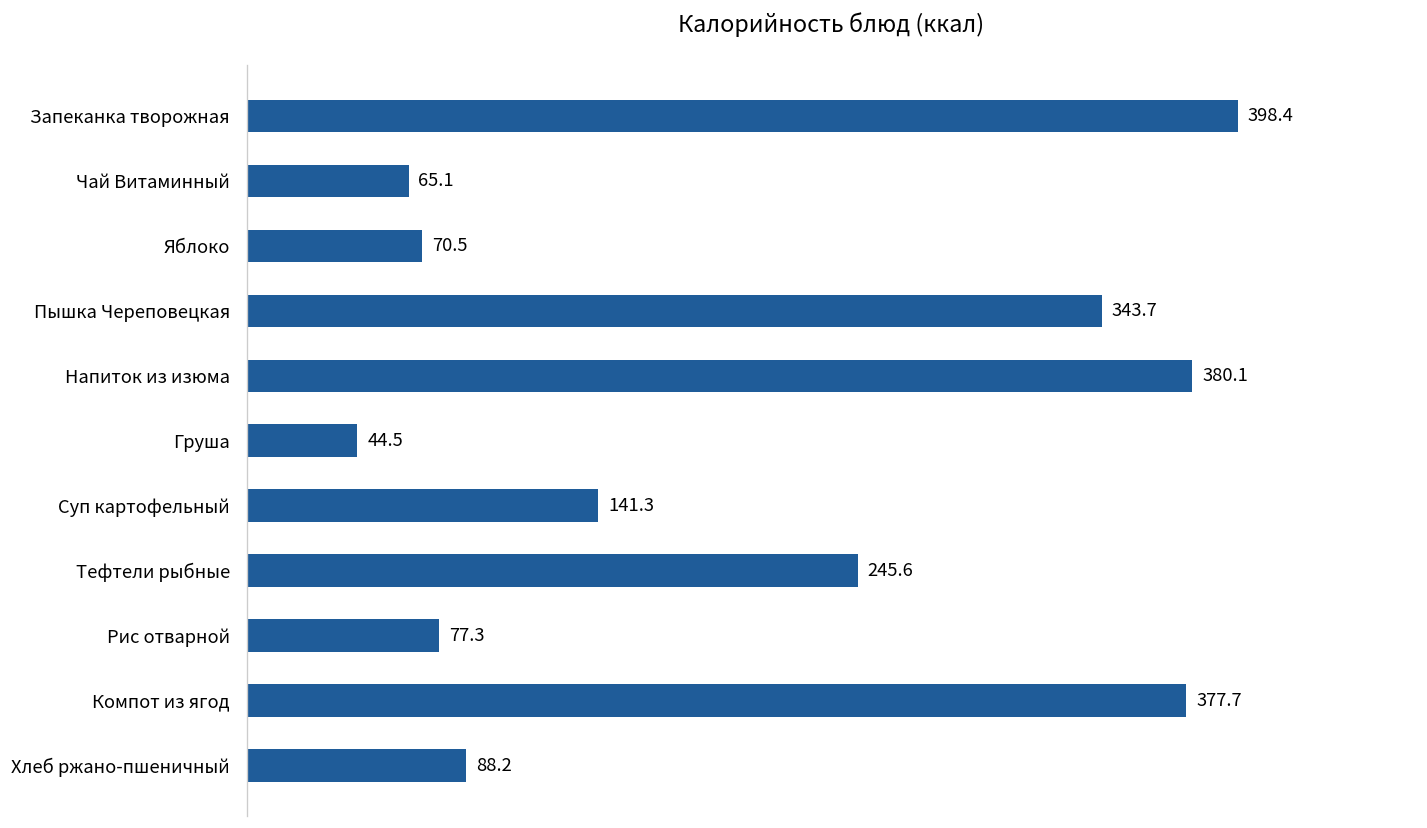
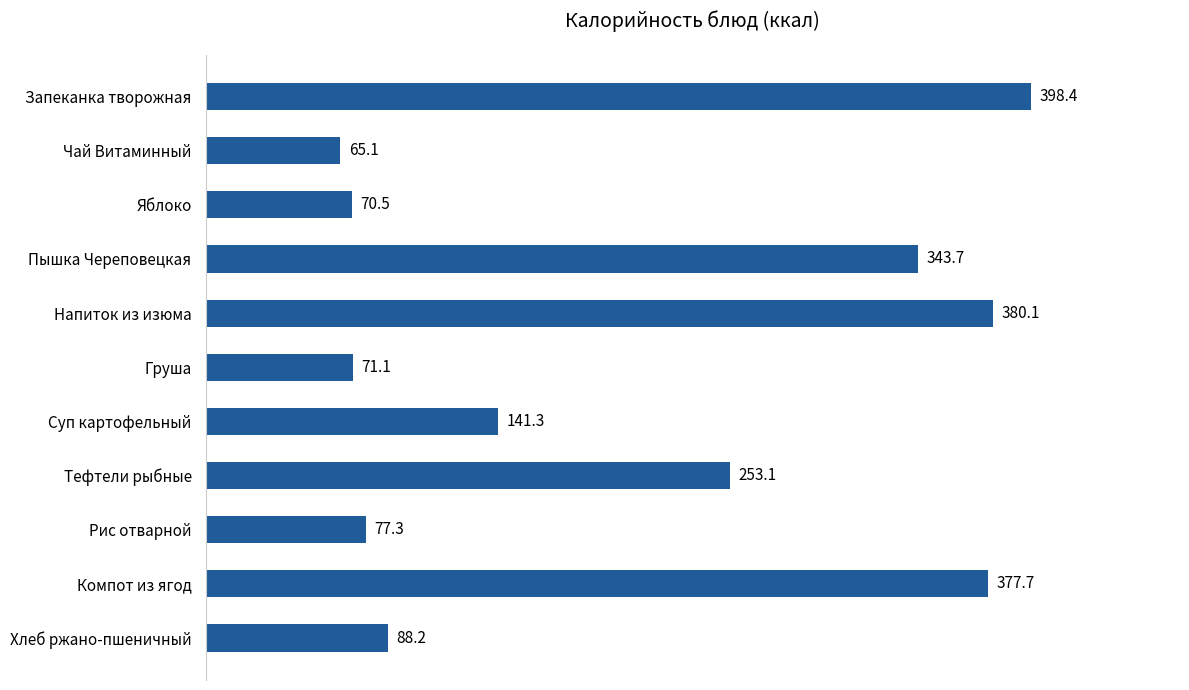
Груша: 44.5 -> 71.1
Тефтели рыбные: 245.6 -> 253.1
